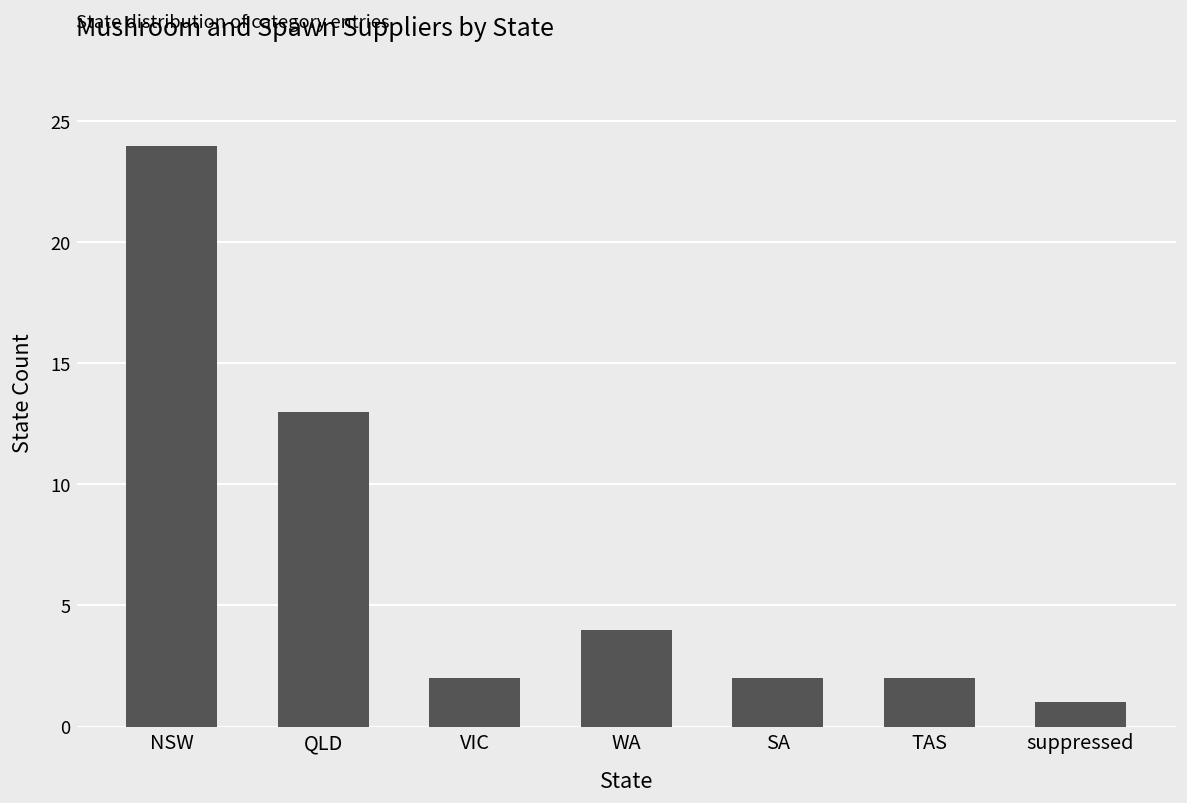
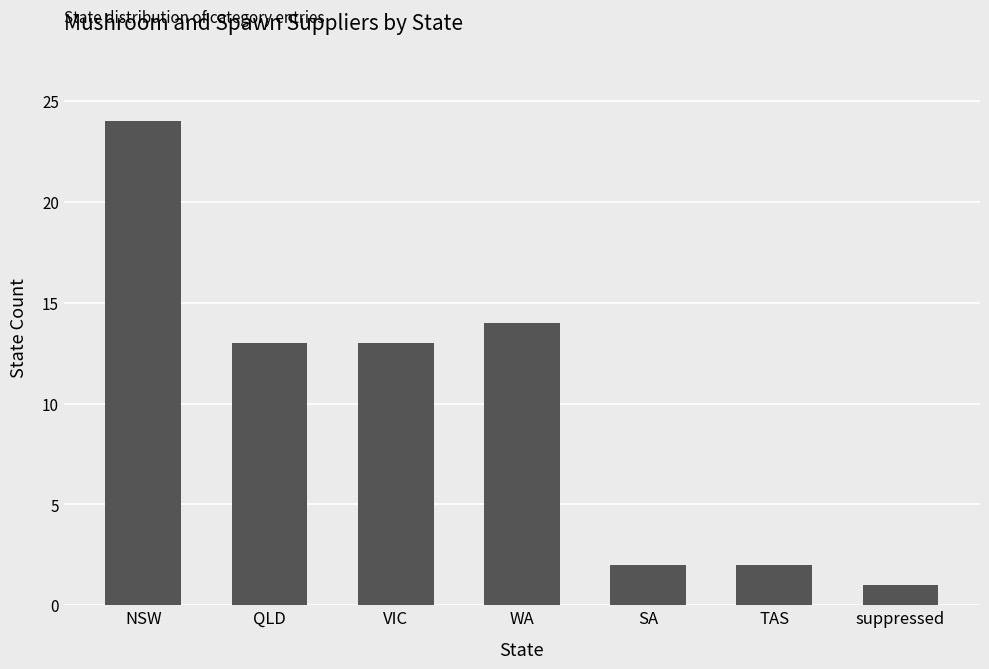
VIC: 2 -> 13
WA: 4 -> 14
